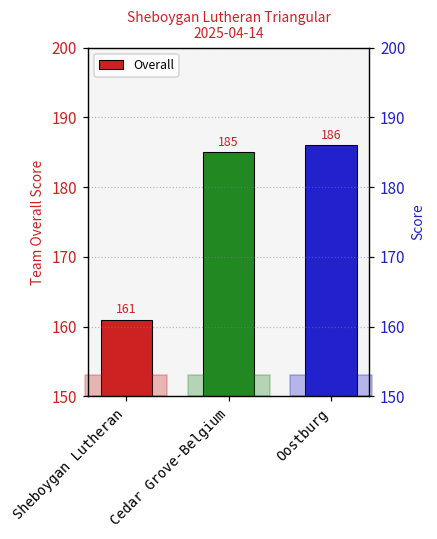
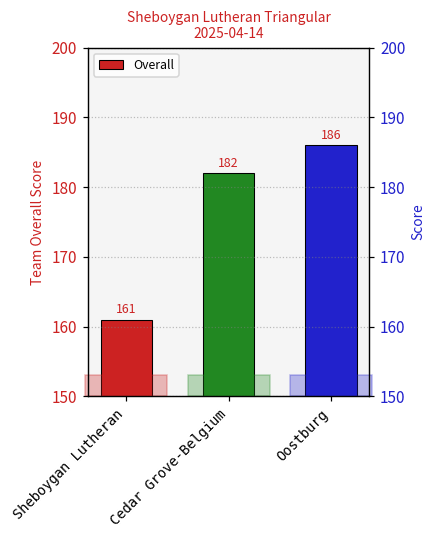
Cedar Grove-Belgium: 185 -> 182
